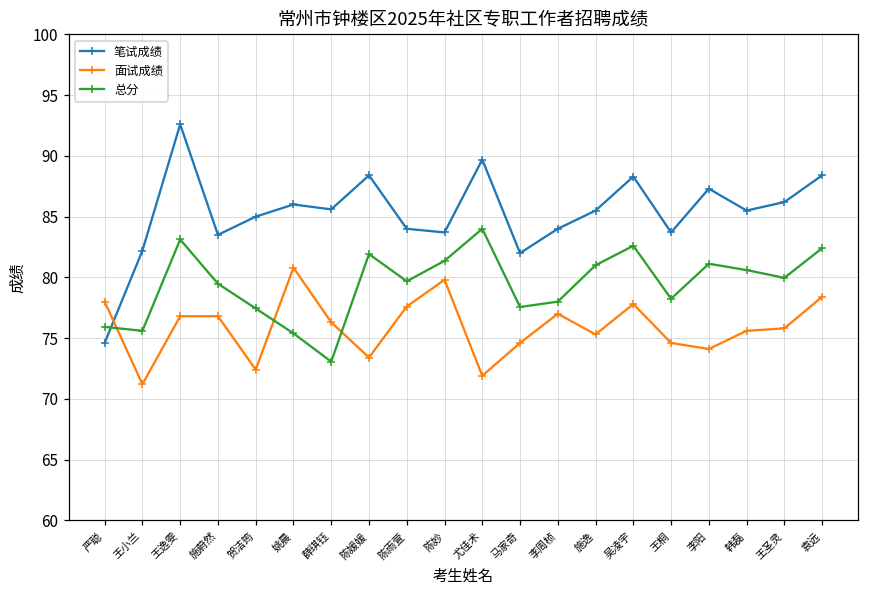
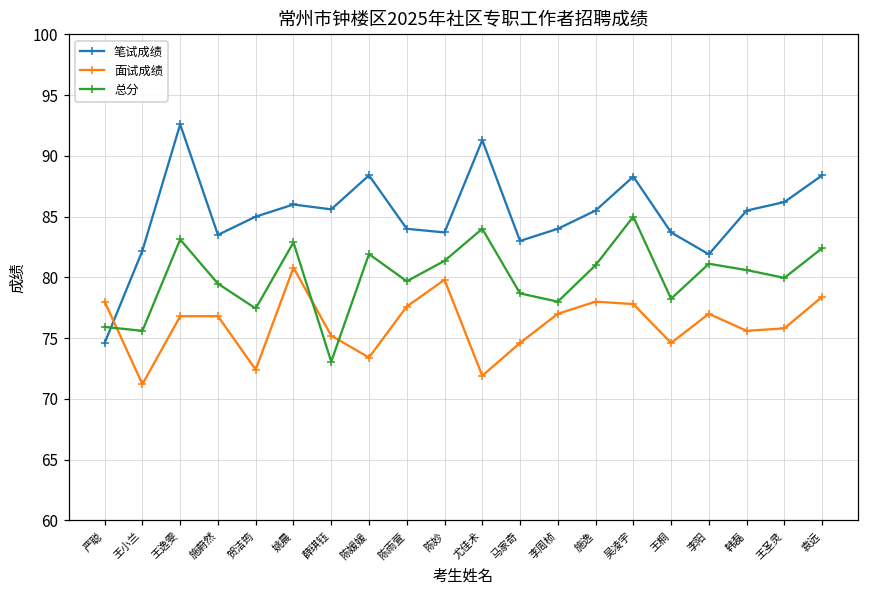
总分, 姚晨: 75.4 -> 82.9
面试成绩, 薛琪钰: 76.3 -> 75.2
笔试成绩, 尤佳术: 89.7 -> 91.3
笔试成绩, 马家奇: 82 -> 83
总分, 马家奇: 77.6 -> 78.7
面试成绩, 施逸: 75.3 -> 78.0
总分, 吴凌宇: 82.6 -> 85.0
笔试成绩, 李阳: 87.3 -> 81.9
面试成绩, 李阳: 74.1 -> 77.0
